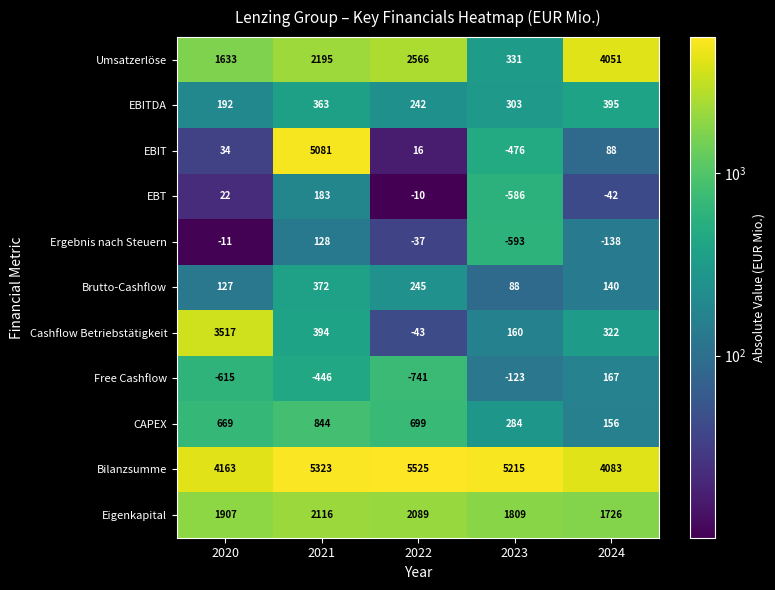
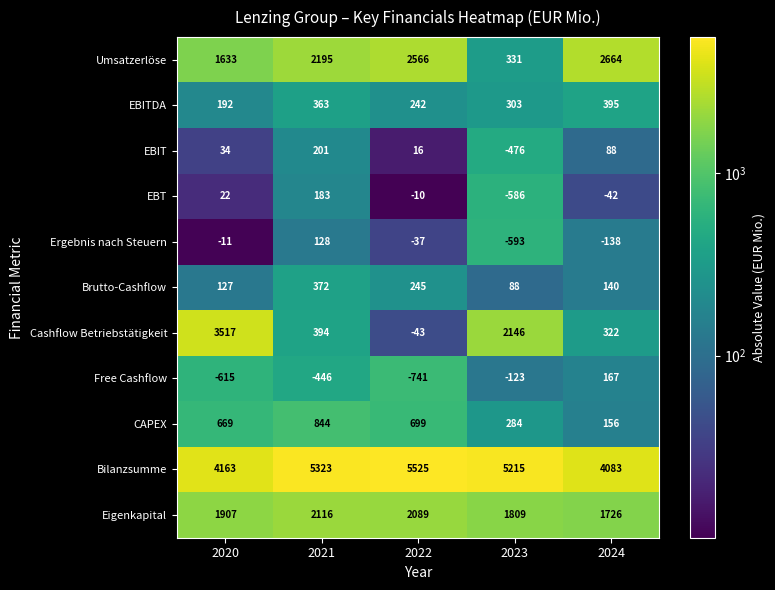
Umsatzerlöse, 2024: 4051 -> 2664
EBIT, 2021: 5081 -> 201
Cashflow Betriebstätigkeit, 2023: 160 -> 2146
